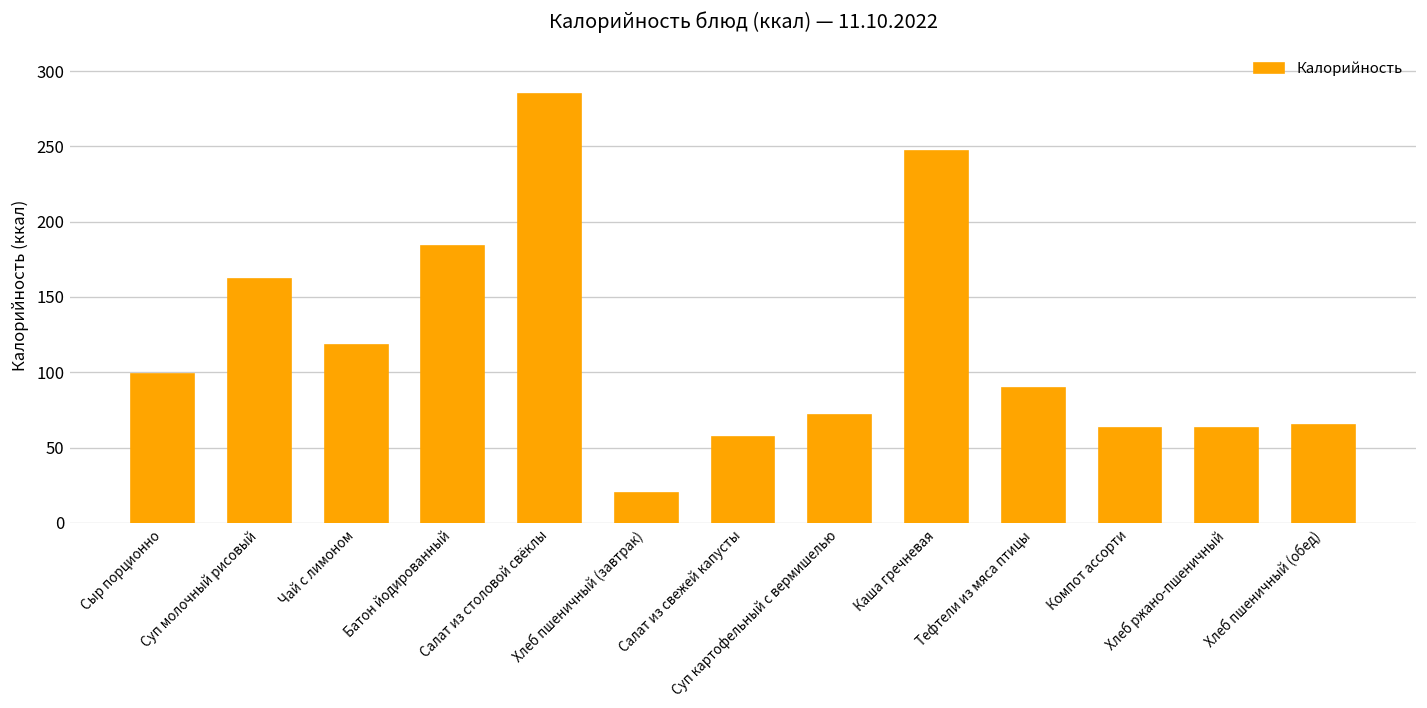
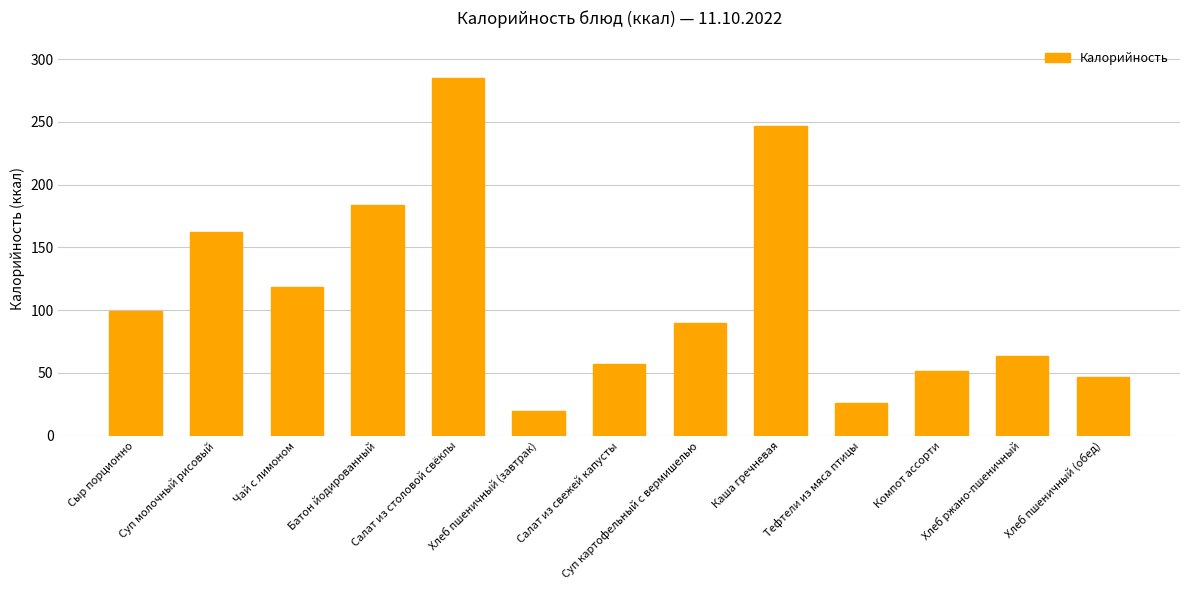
Суп картофельный с вермишелью: 72 -> 90
Тефтели из мяса птицы: 89 -> 26
Компот ассорти: 63 -> 52
Хлеб пшеничный (обед): 65 -> 47
